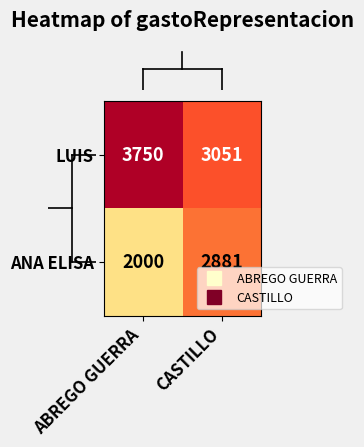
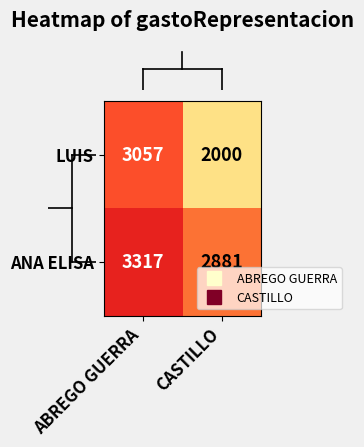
LUIS, ABREGO GUERRA: 3750 -> 3057
LUIS, CASTILLO: 3051 -> 2000
ANA ELISA, ABREGO GUERRA: 2000 -> 3317
